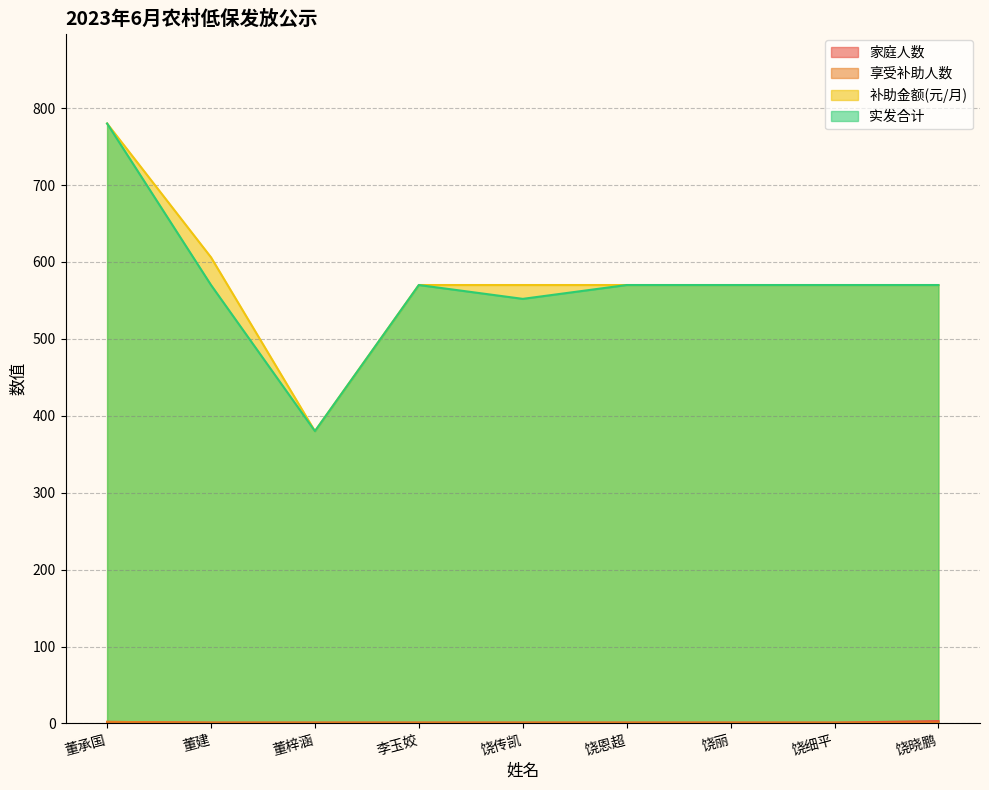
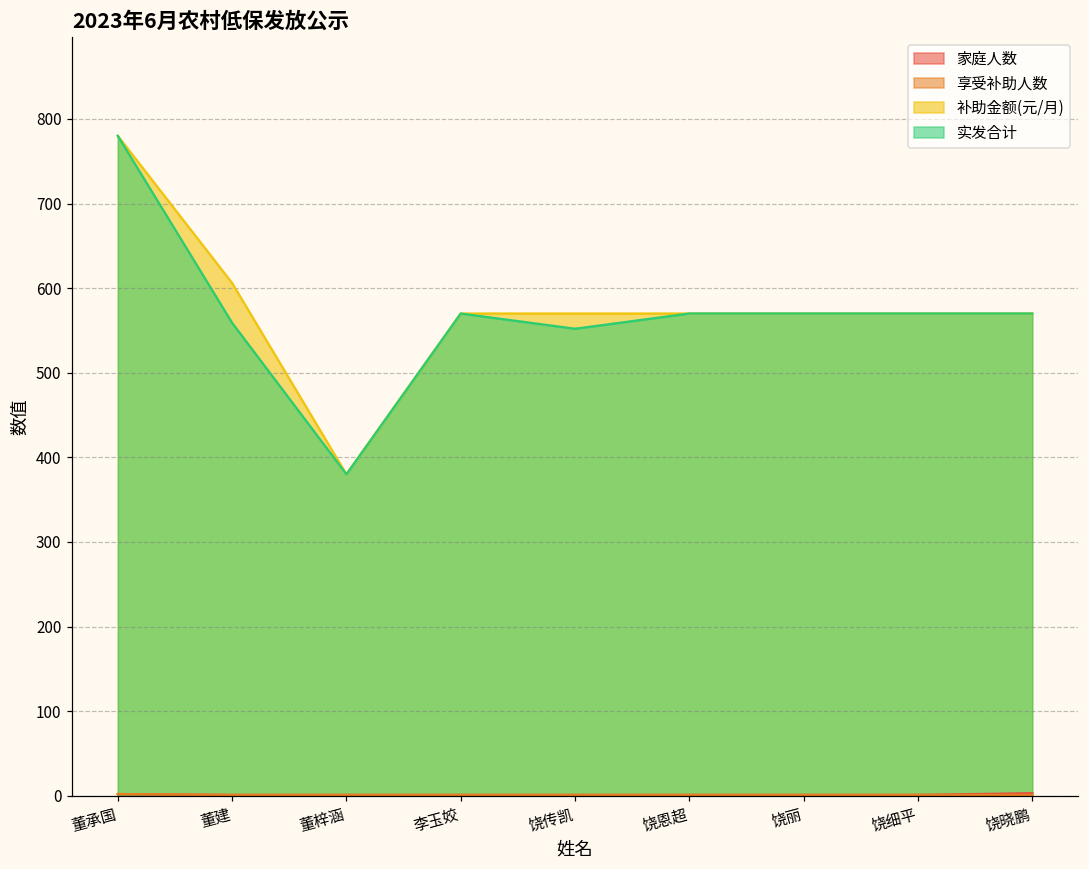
实发合计, 董建: 570 -> 560
